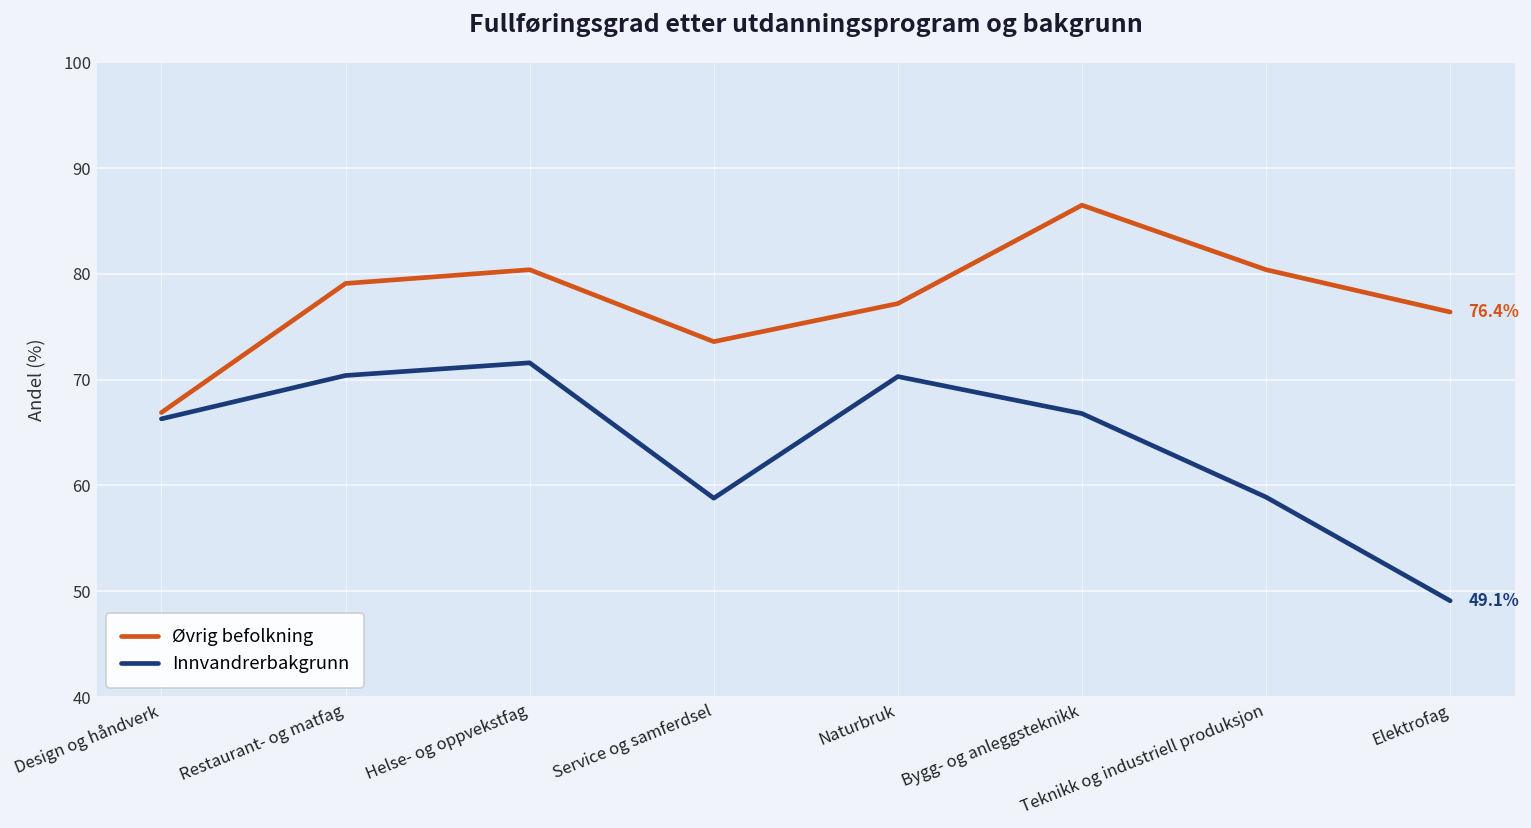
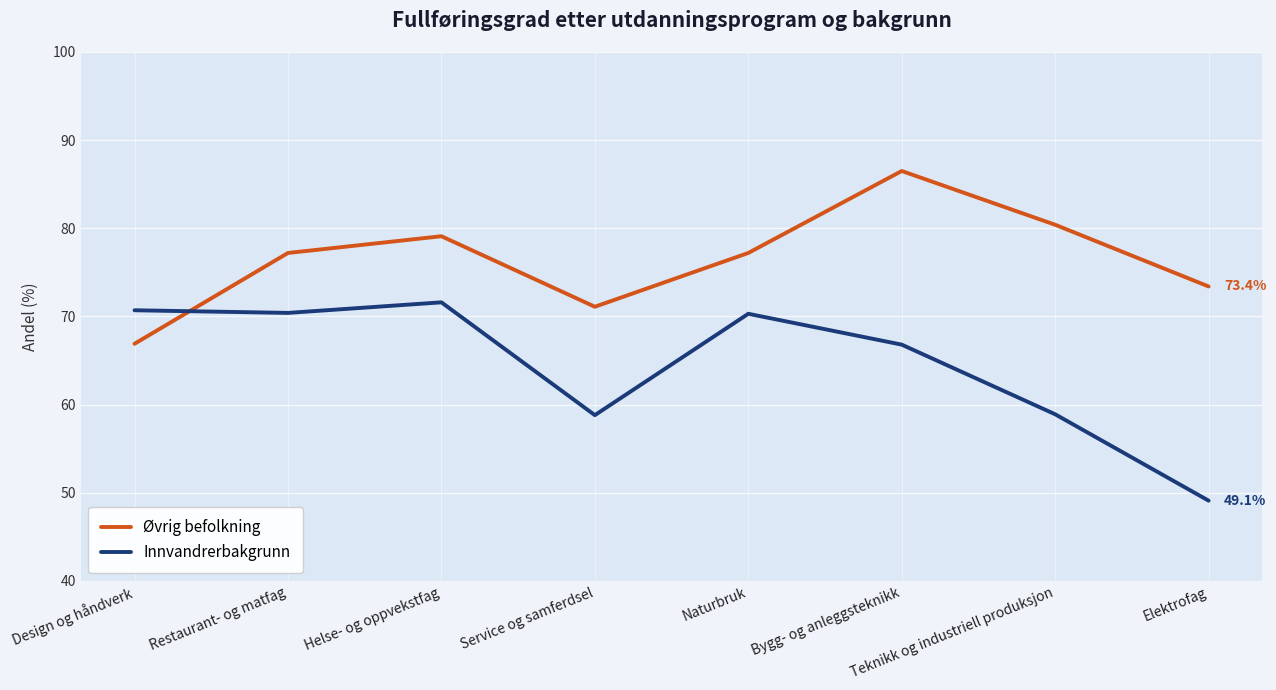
Innvandrerbakgrunn, Design og håndverk: 66 -> 71
Øvrig befolkning, Restaurant- og matfag: 79 -> 77
Øvrig befolkning, Helse- og oppvekstfag: 80 -> 79
Øvrig befolkning, Service og samferdsel: 74 -> 71
Øvrig befolkning, Elektrofag: 76.4% -> 73.4%
